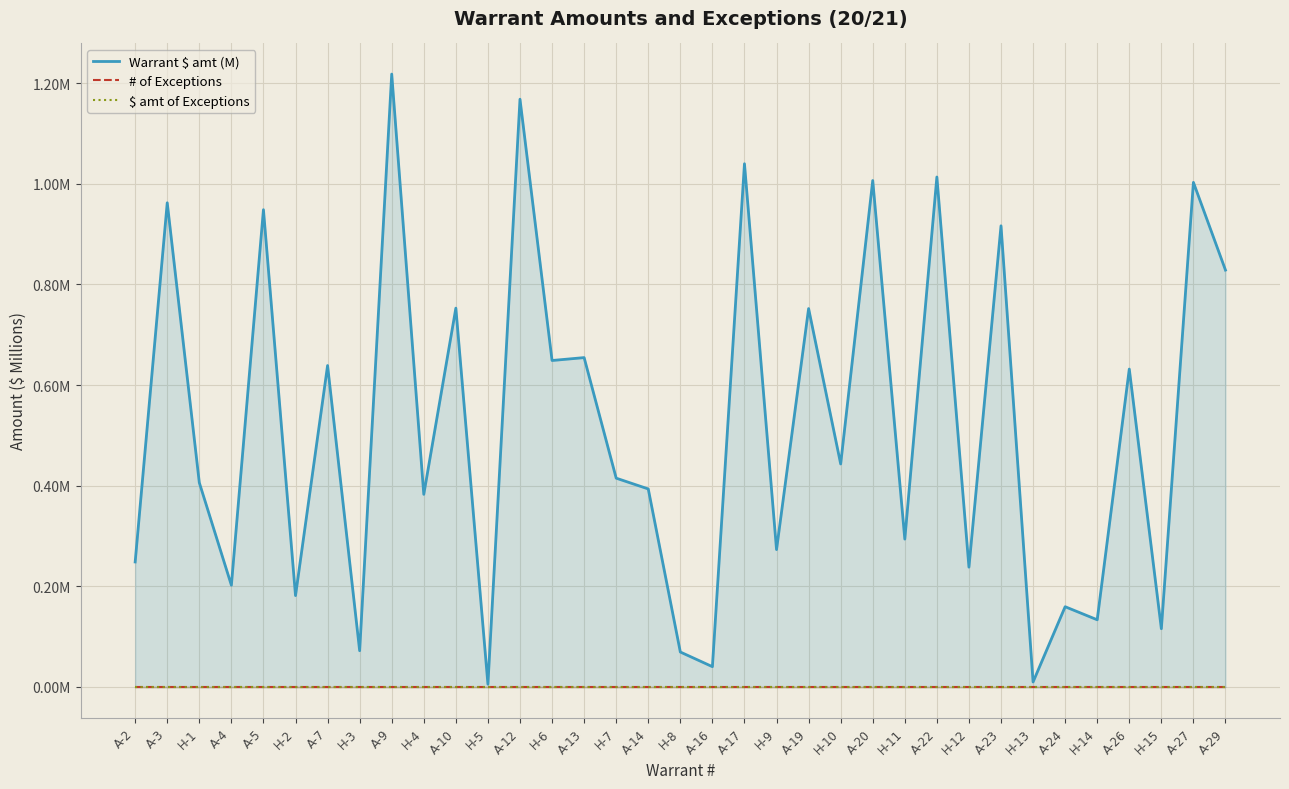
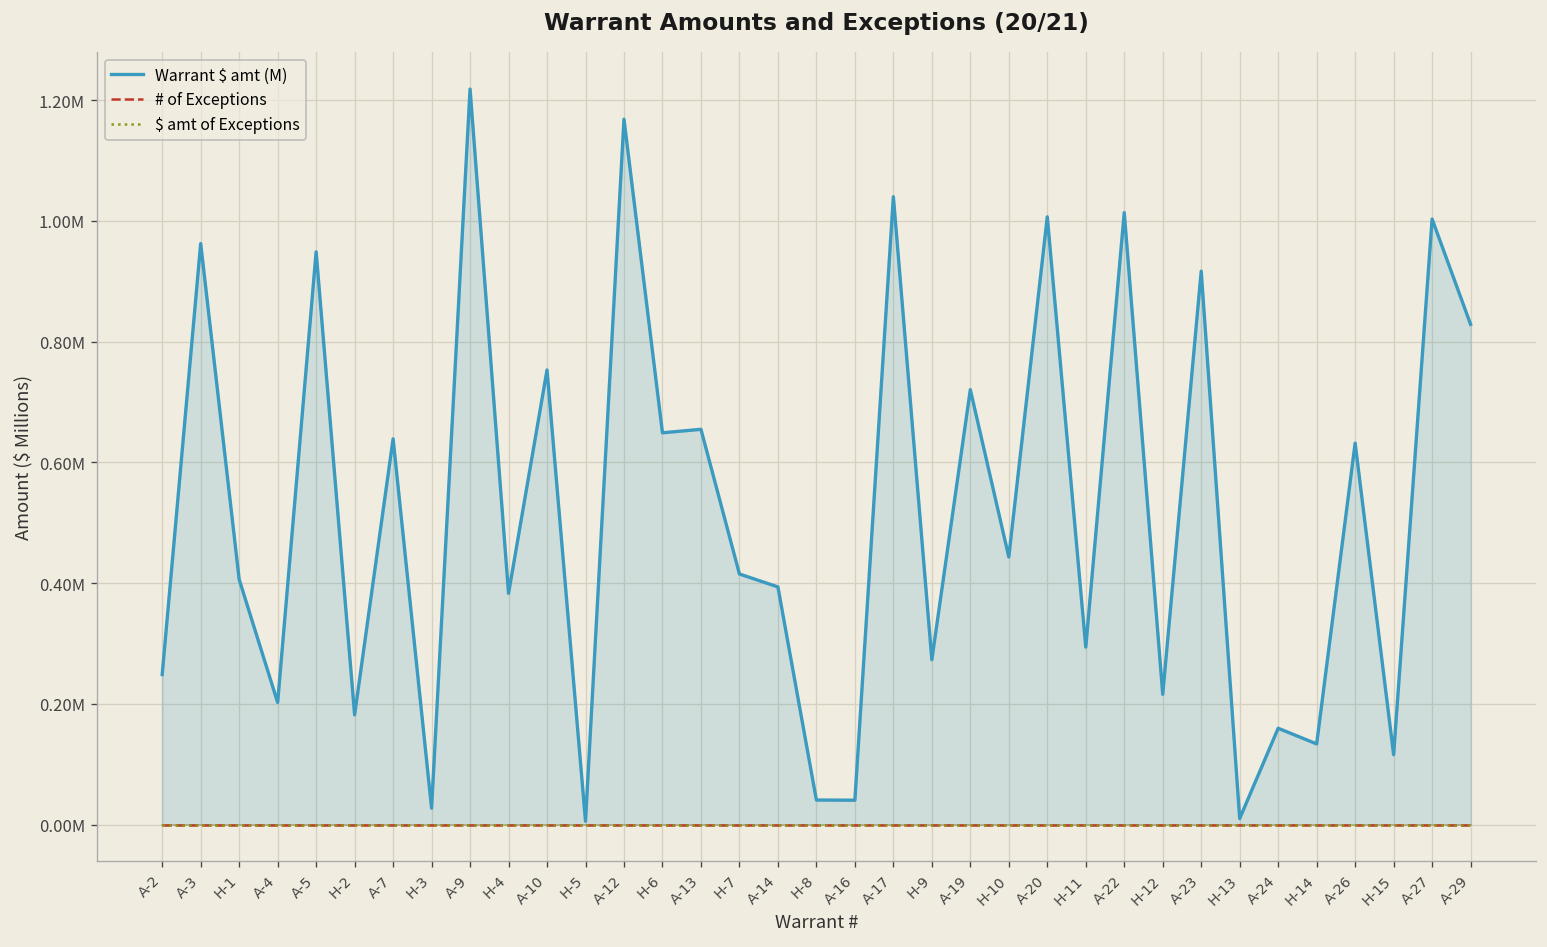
Warrant $ amt (M), H-3: 70000 -> 30000
Warrant $ amt (M), H-8: 70000 -> 40000
Warrant $ amt (M), A-19: 750000 -> 720000
Warrant $ amt (M), H-12: 240000 -> 220000
